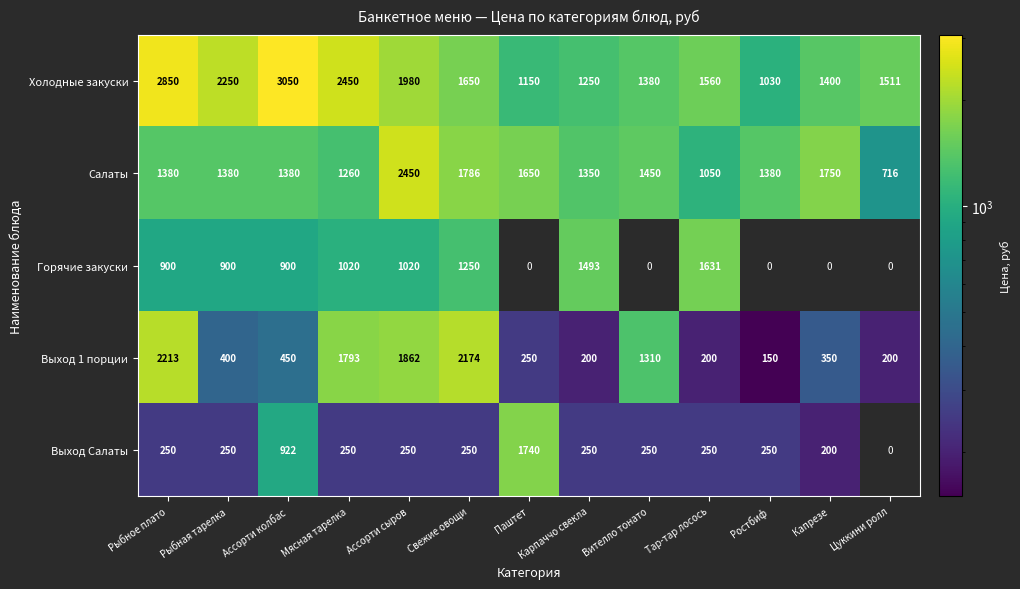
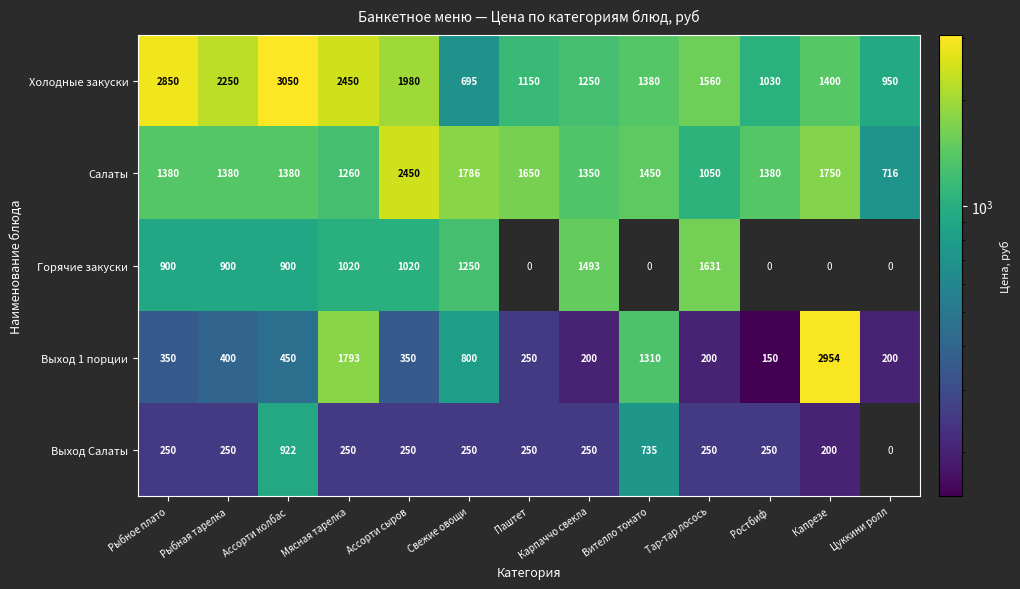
Холодные закуски, Свежие овощи: 1650 -> 695
Холодные закуски, Цуккини ролл: 1511 -> 950
Выход 1 порции, Рыбное плато: 2213 -> 350
Выход 1 порции, Ассорти сыров: 1862 -> 350
Выход 1 порции, Свежие овощи: 2174 -> 800
Выход 1 порции, Капрезе: 350 -> 2954
Выход Салаты, Паштет: 1740 -> 250
Выход Салаты, Вителло тонато: 250 -> 735
